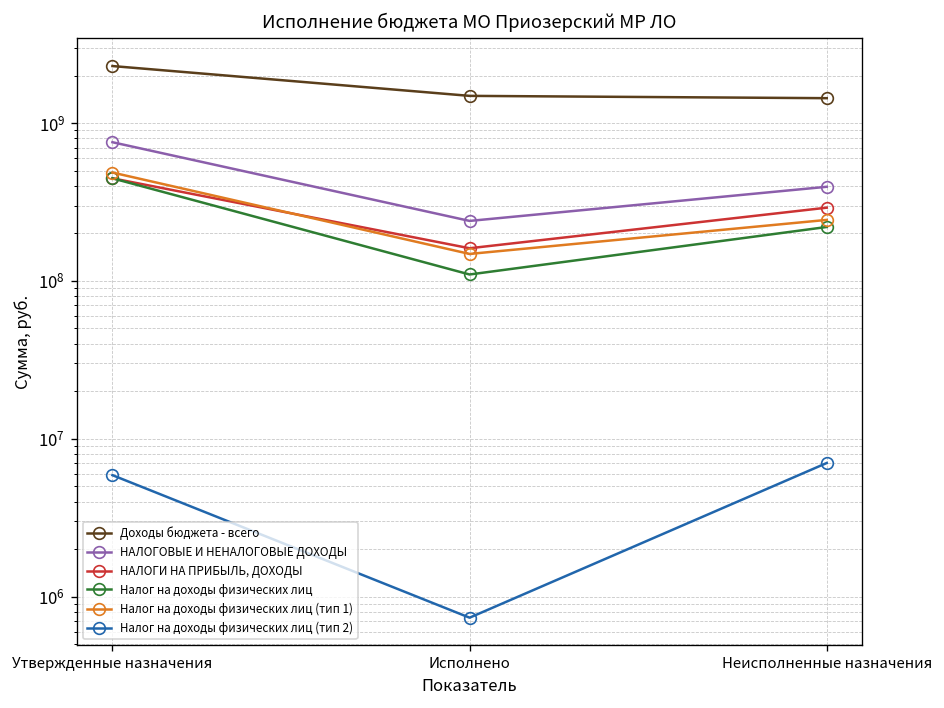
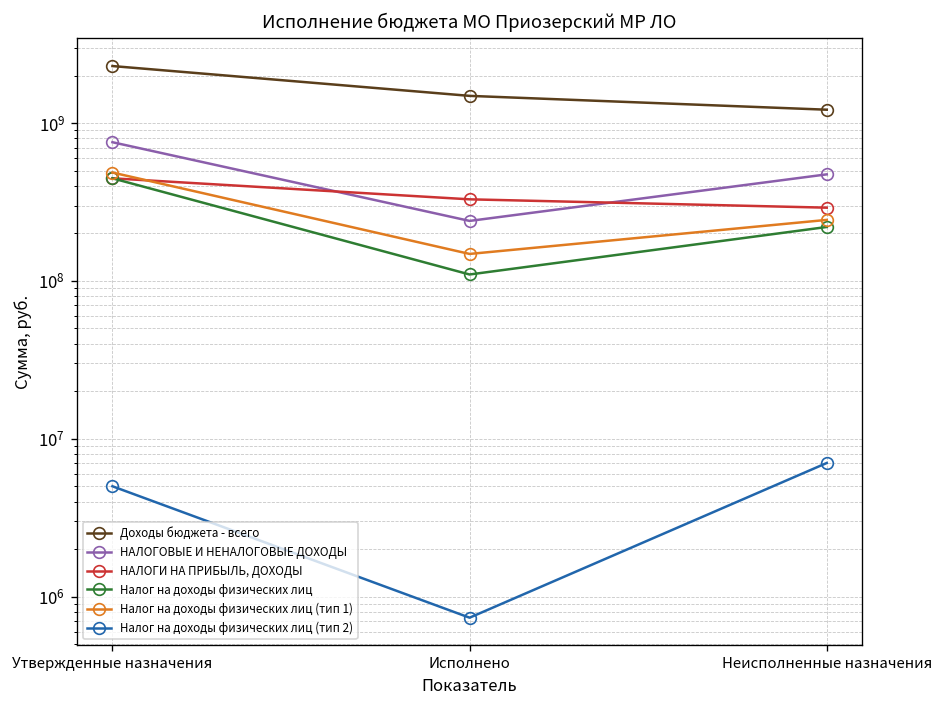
Налог на доходы физических лиц (тип 2), Утвержденные назначения: 6000000 -> 5000000
НАЛОГИ НА ПРИБЫЛЬ, ДОХОДЫ, Исполнено: 160000000 -> 330000000
Доходы бюджета - всего, Неисполненные назначения: 1400000000 -> 1200000000
НАЛОГОВЫЕ И НЕНАЛОГОВЫЕ ДОХОДЫ, Неисполненные назначения: 390000000 -> 470000000
